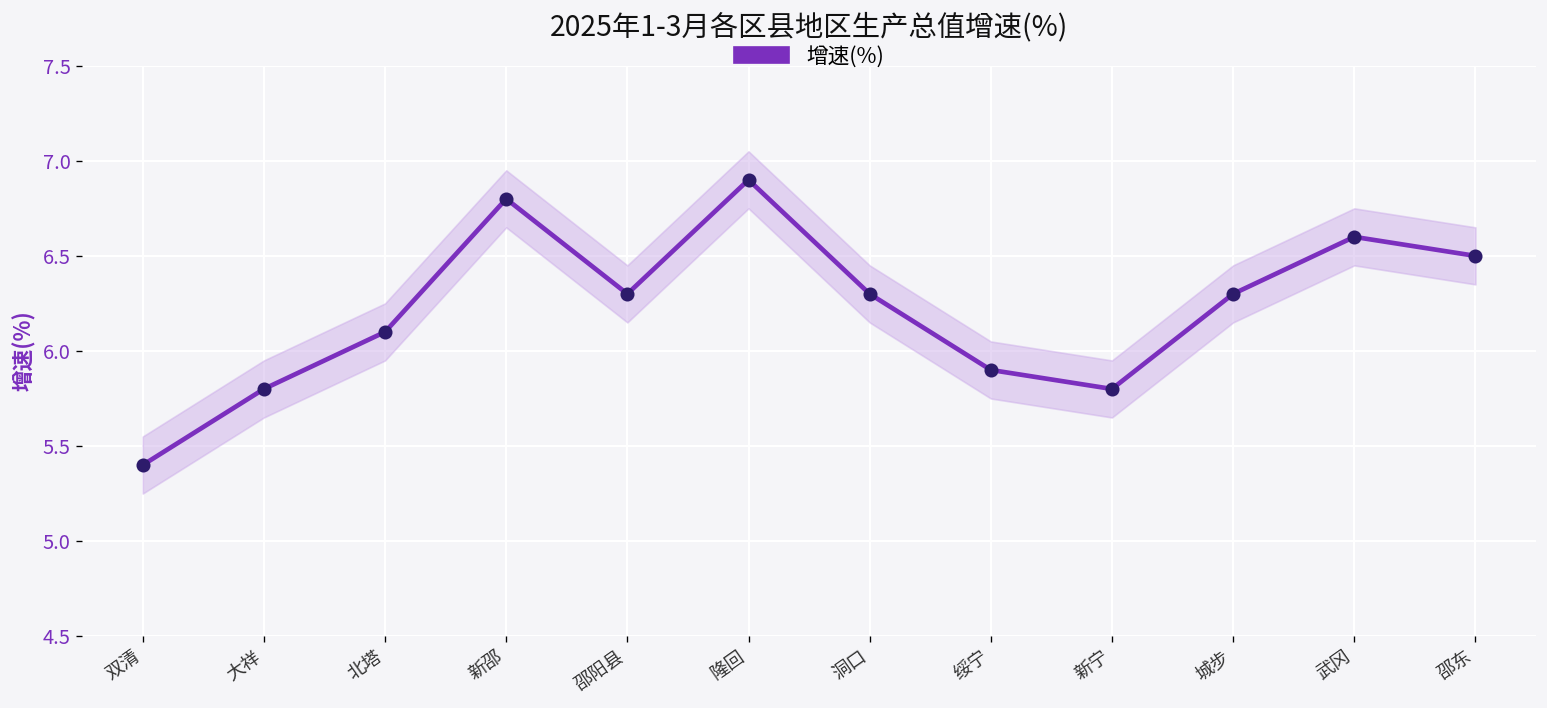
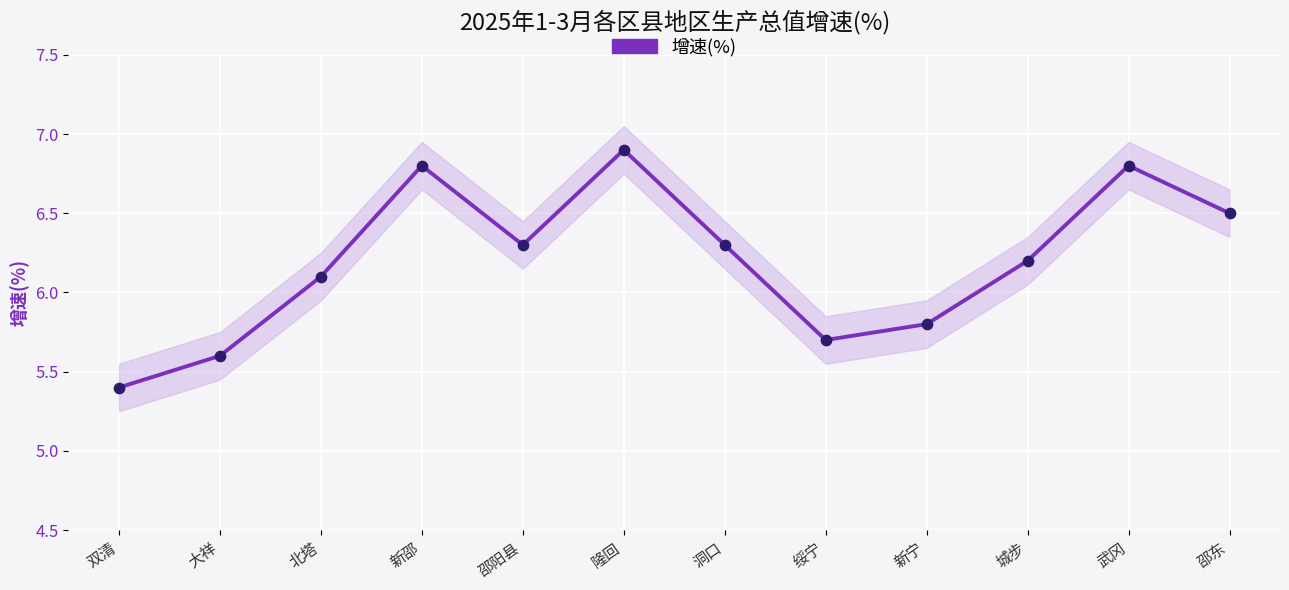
增速(%), 大祥: 5.8 -> 5.6
增速(%), 绥宁: 5.9 -> 5.7
增速(%), 城步: 6.3 -> 6.2
增速(%), 武冈: 6.6 -> 6.8
